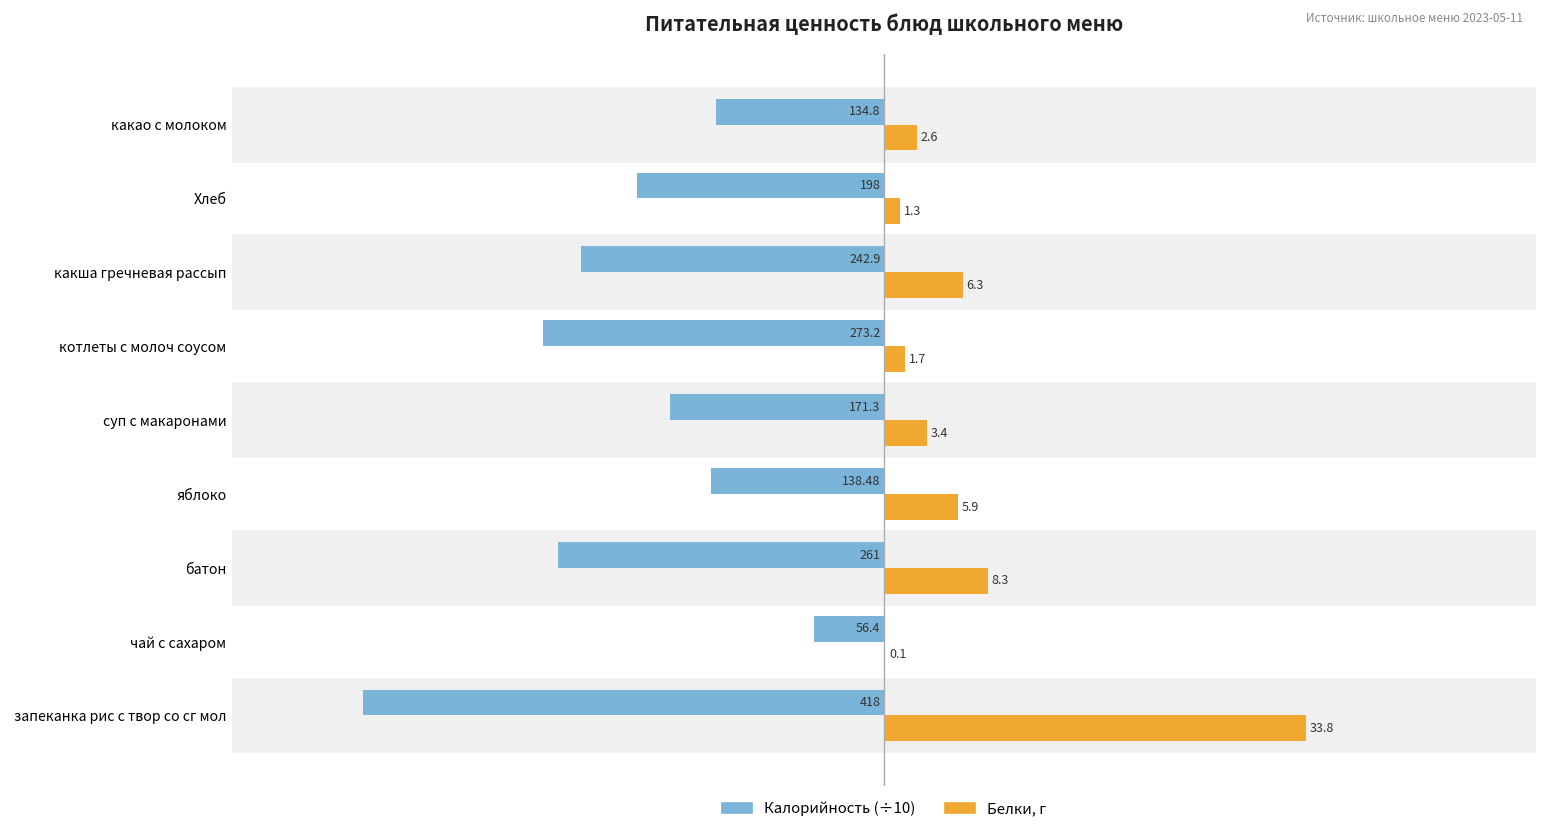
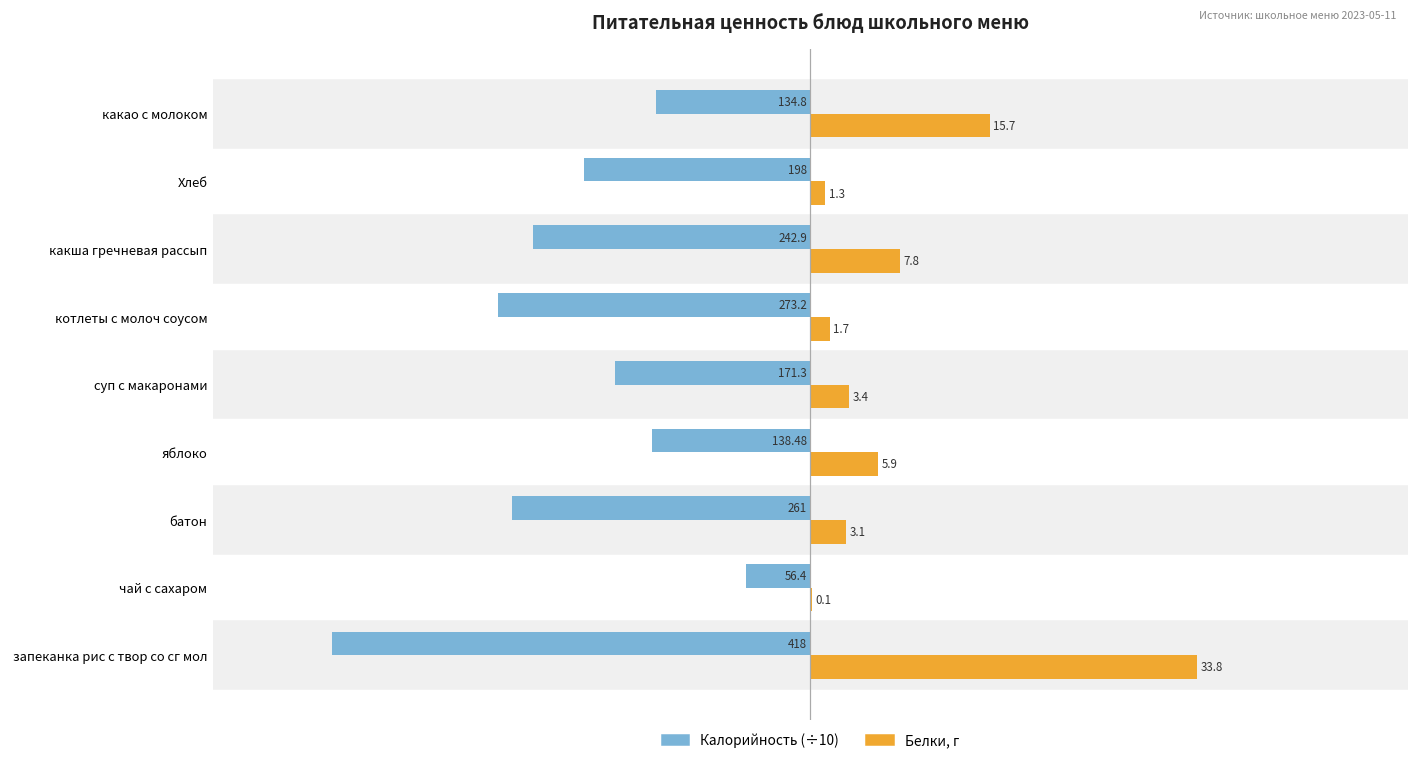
Белки, г, какао с молоком: 2.6 -> 15.7
Белки, г, какша гречневая рассып: 6.3 -> 7.8
Белки, г, батон: 8.3 -> 3.1
